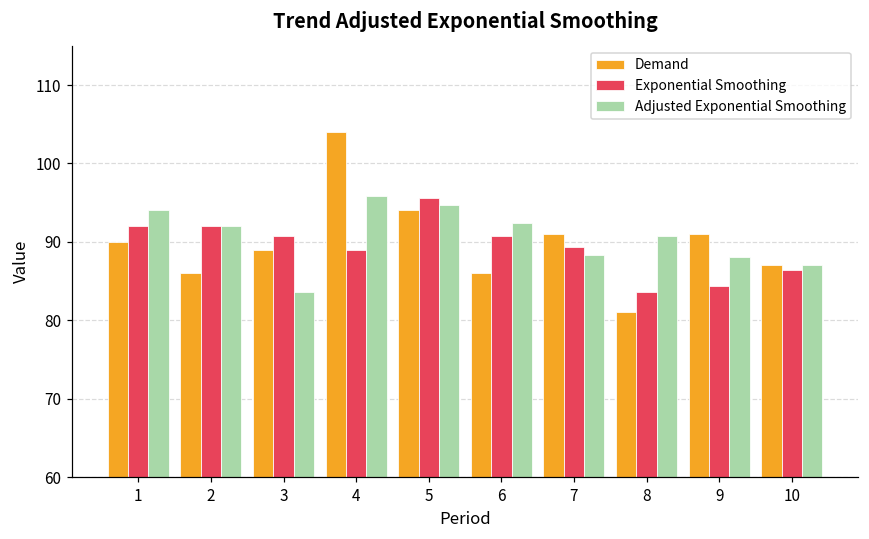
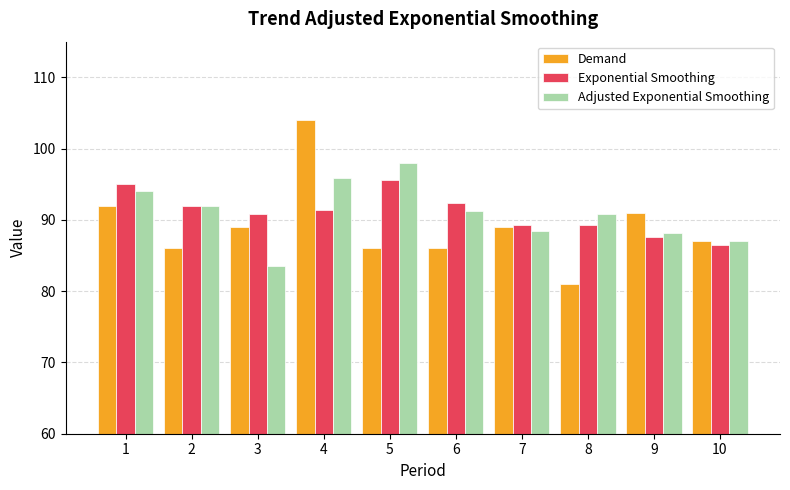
Demand, 1: 90 -> 92
Exponential Smoothing, 1: 92 -> 95
Exponential Smoothing, 4: 89 -> 91
Demand, 5: 94 -> 86
Adjusted Exponential Smoothing, 5: 95 -> 98
Exponential Smoothing, 6: 91 -> 92
Adjusted Exponential Smoothing, 6: 92 -> 91
Demand, 7: 91 -> 89
Exponential Smoothing, 8: 84 -> 89
Exponential Smoothing, 9: 84 -> 88
